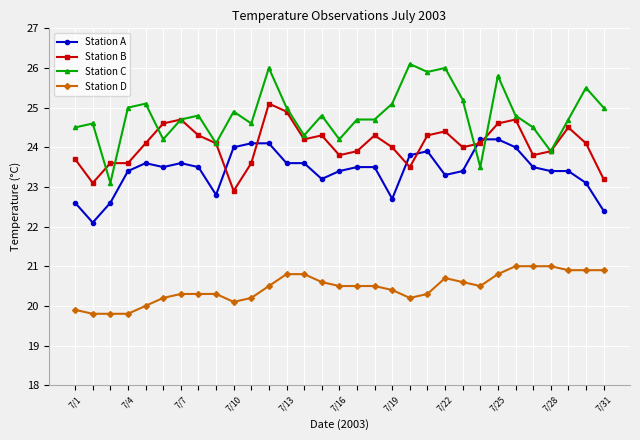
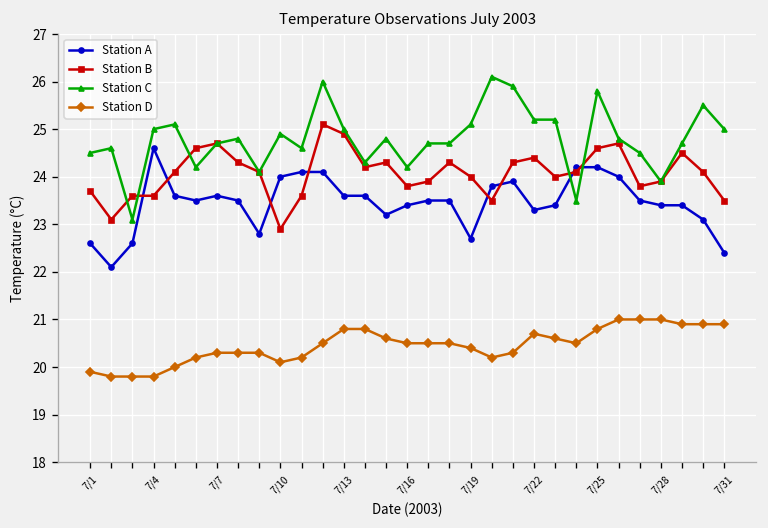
Station A, 7/4: 23.4 -> 24.6
Station C, 7/22: 26.0 -> 25.2
Station B, 7/31: 23.2 -> 23.5
